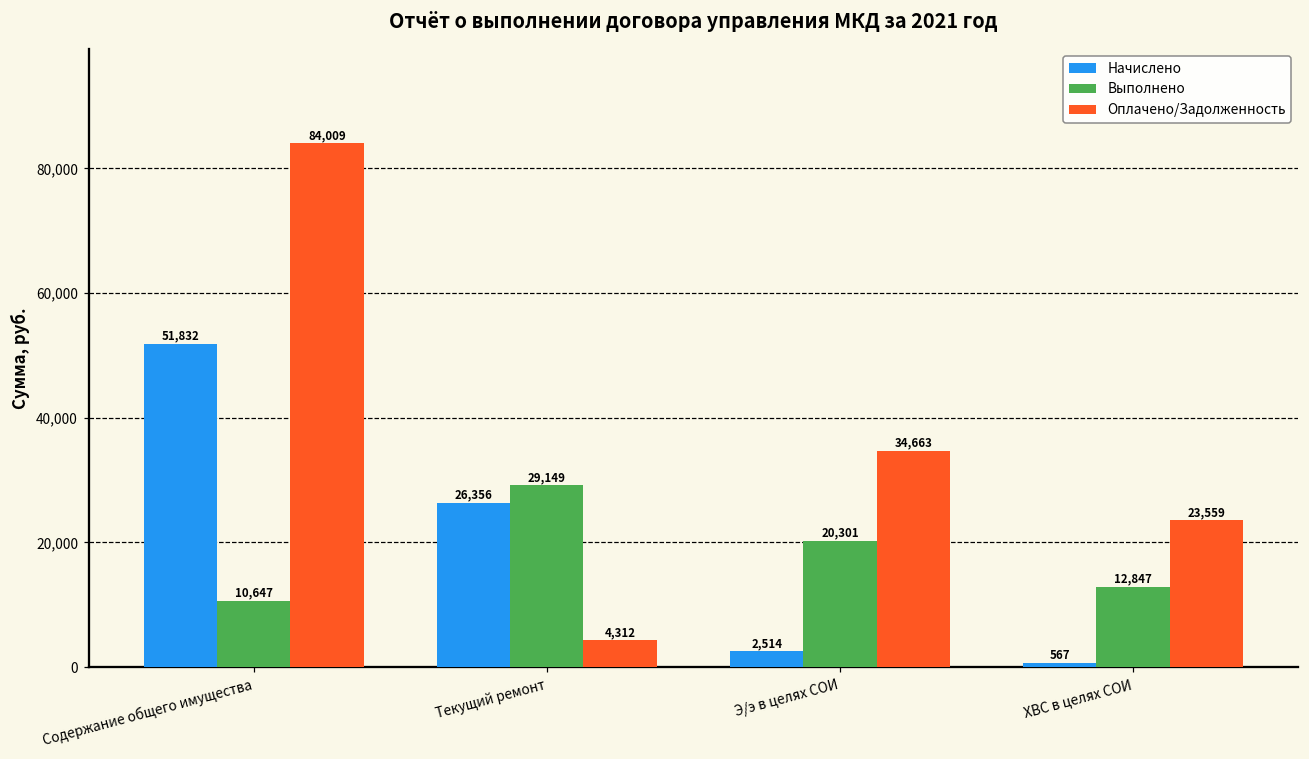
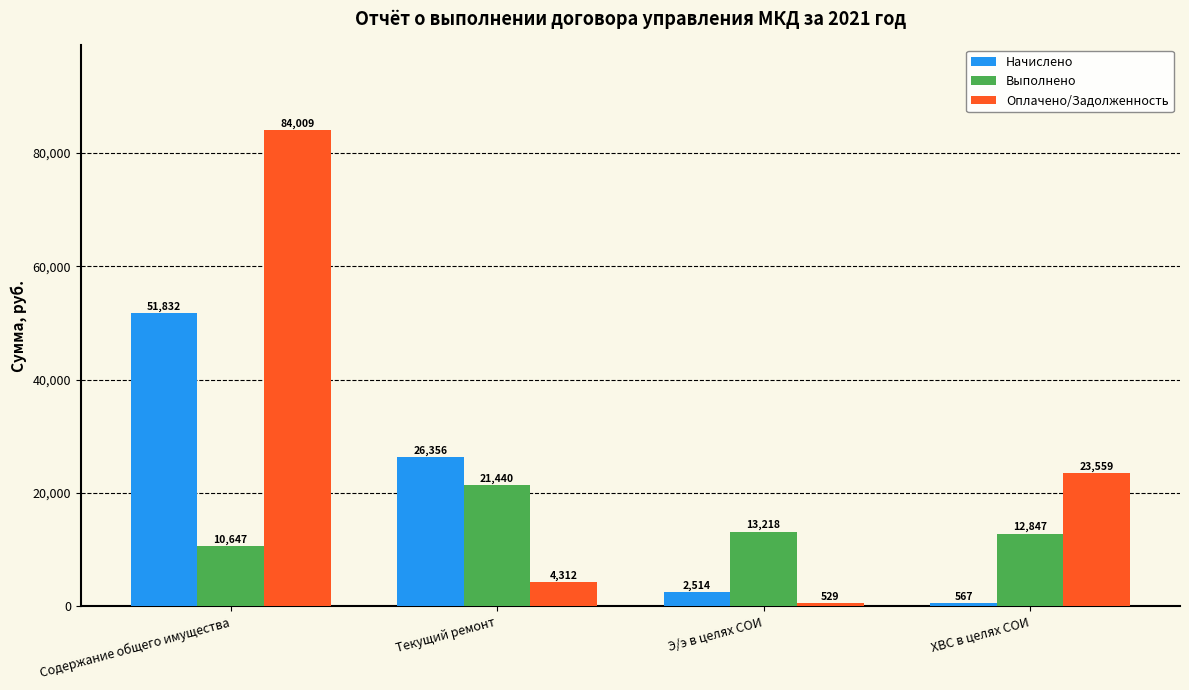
Выполнено, Текущий ремонт: 29,149 -> 21,440
Выполнено, Э/э в целях СОИ: 20,301 -> 13,218
Оплачено/Задолженность, Э/э в целях СОИ: 34,663 -> 529
